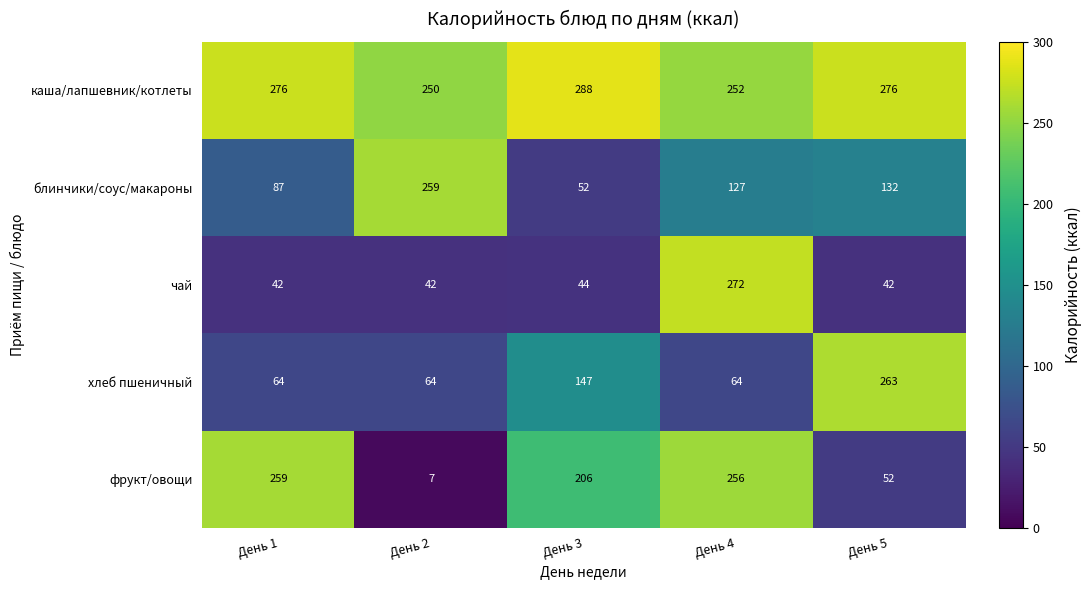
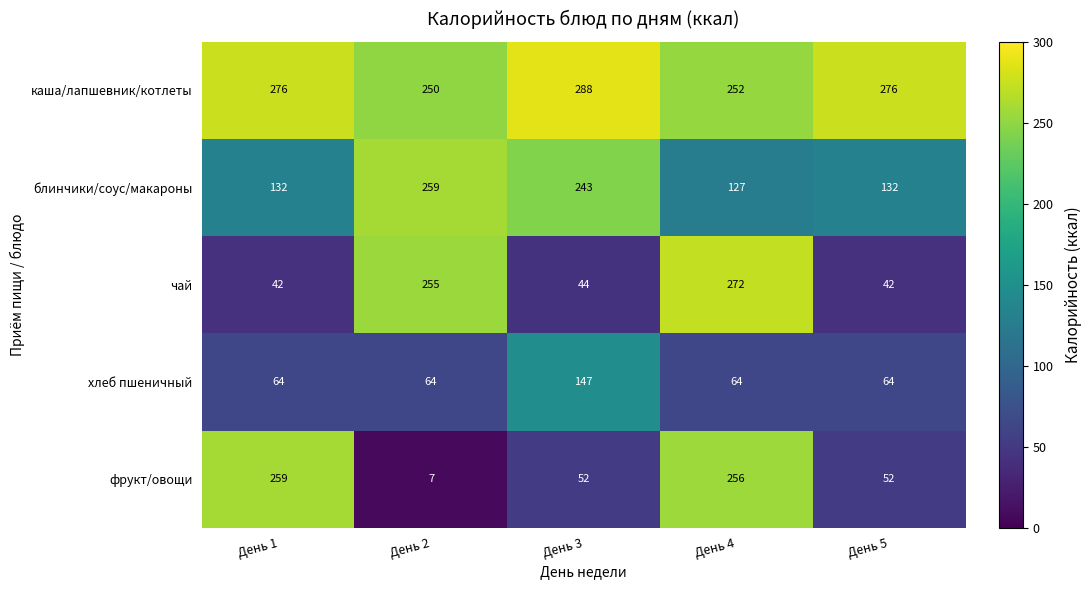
блинчики/соус/макароны, День 1: 87 -> 132
блинчики/соус/макароны, День 3: 52 -> 243
чай, День 2: 42 -> 255
хлеб пшеничный, День 5: 263 -> 64
фрукт/овощи, День 3: 206 -> 52
